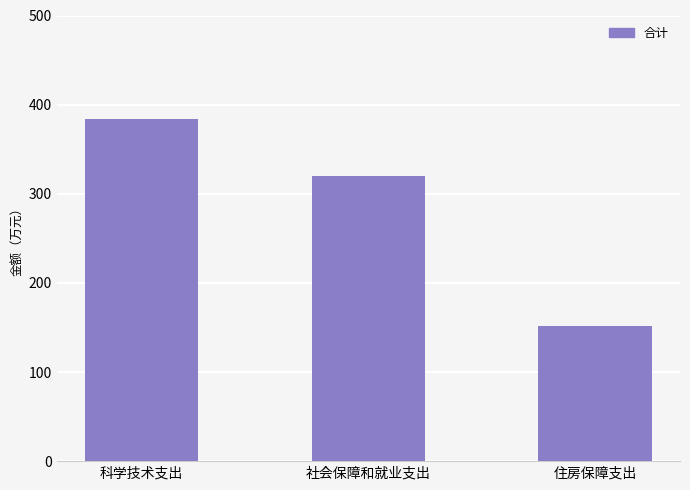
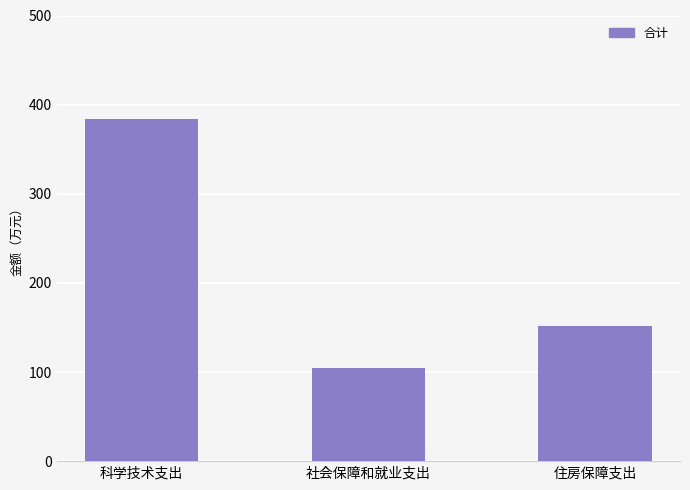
社会保障和就业支出: 320 -> 100
